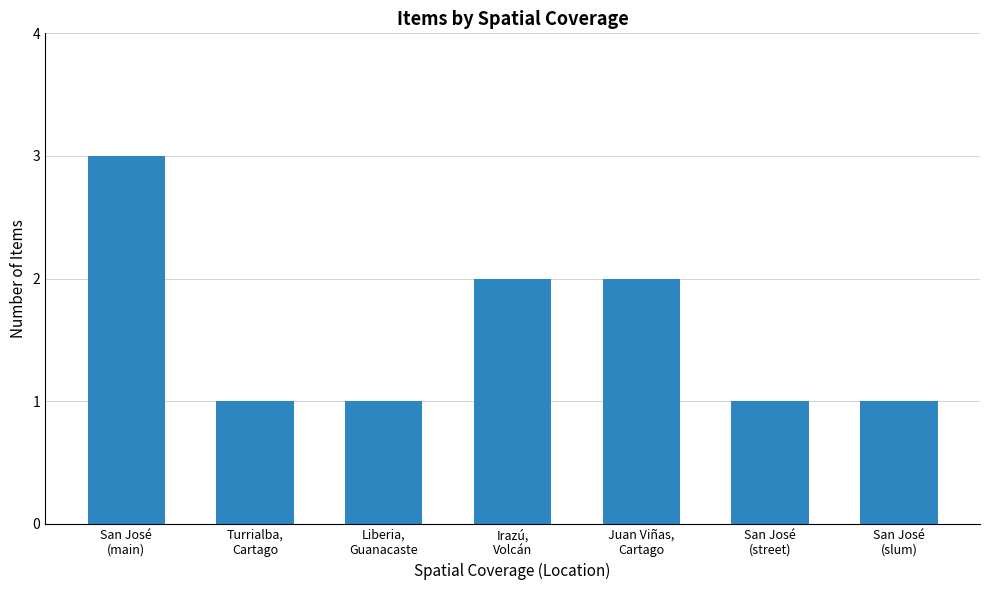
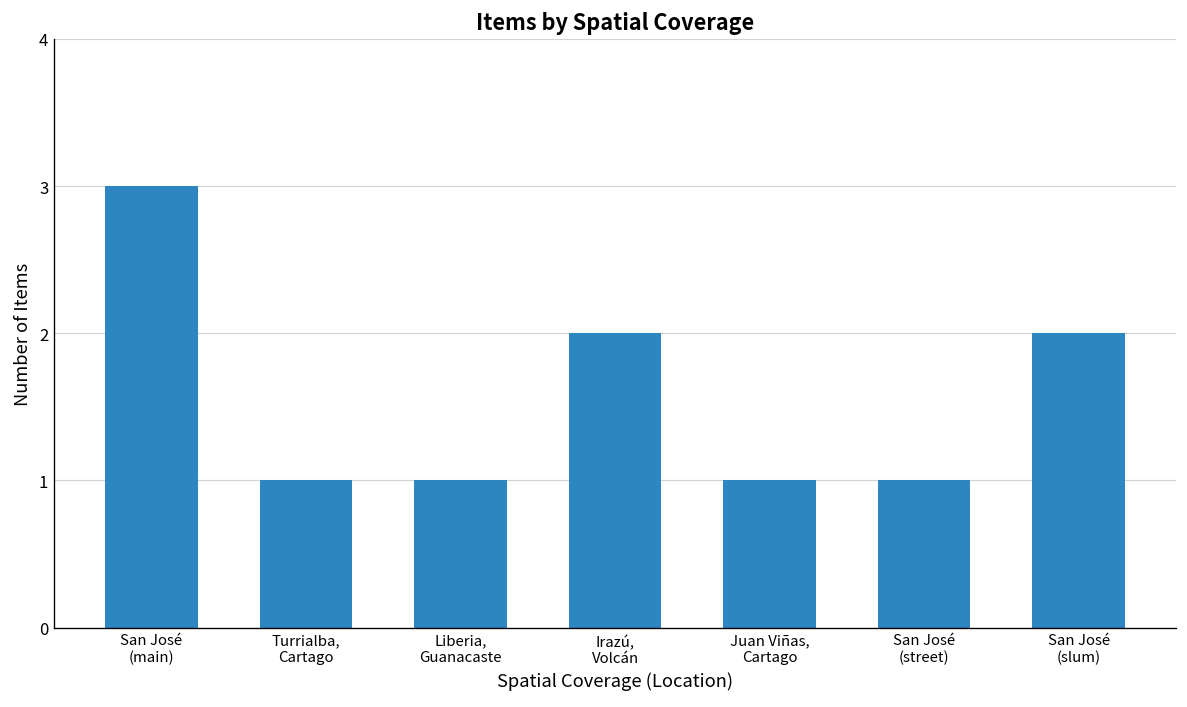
Juan Viñas, Cartago: 2 -> 1
San José (slum): 1 -> 2
